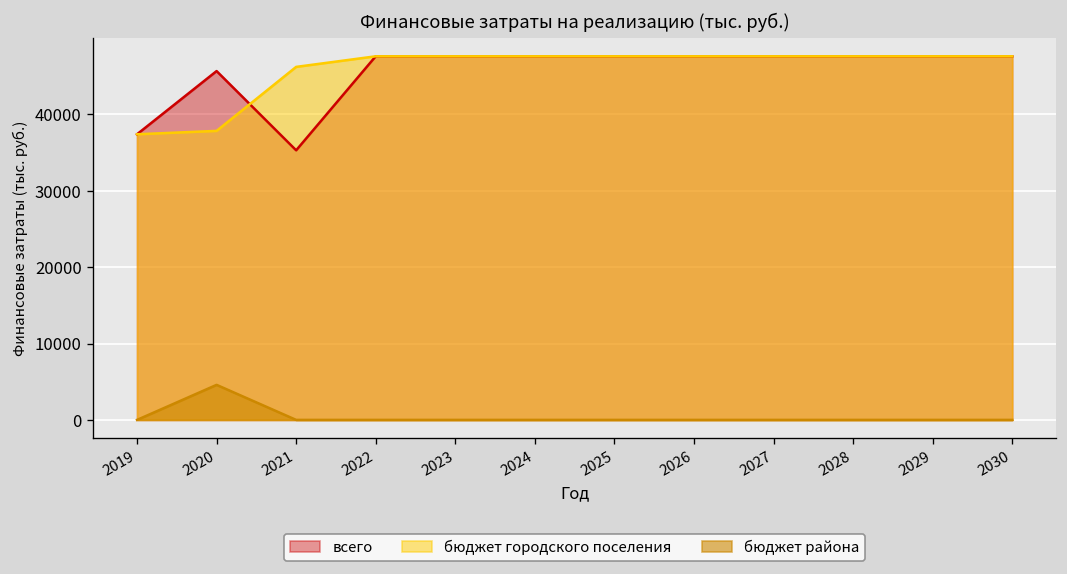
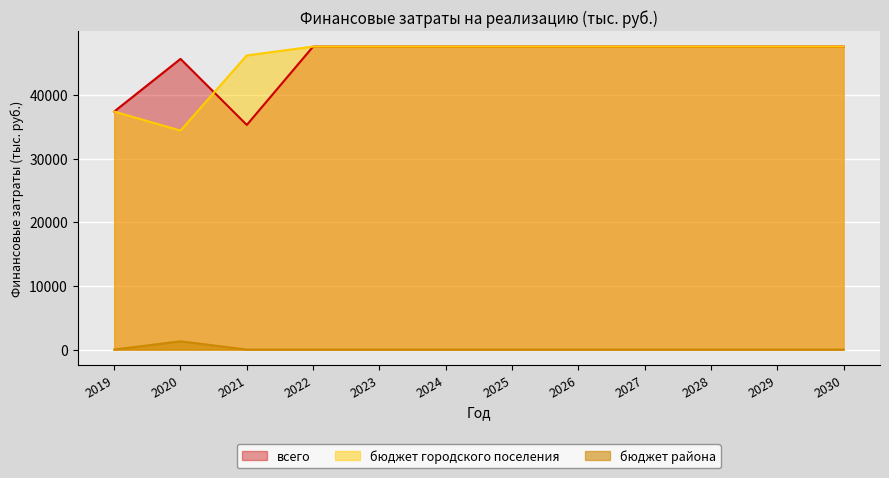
бюджет городского поселения, 2020: 38000 -> 34000
бюджет района, 2020: 5000 -> 1000
